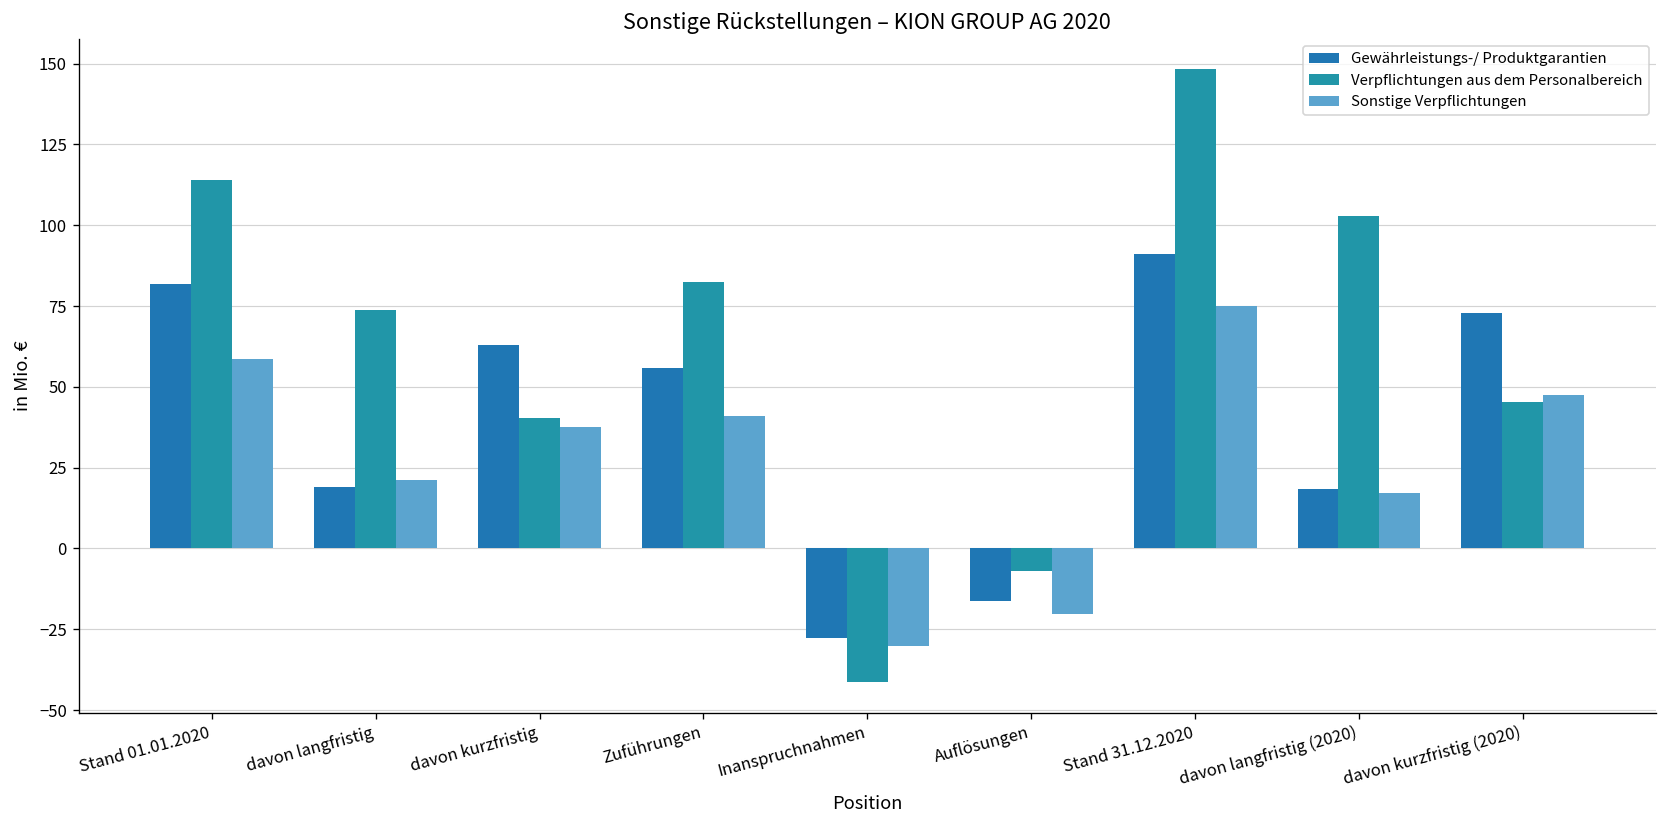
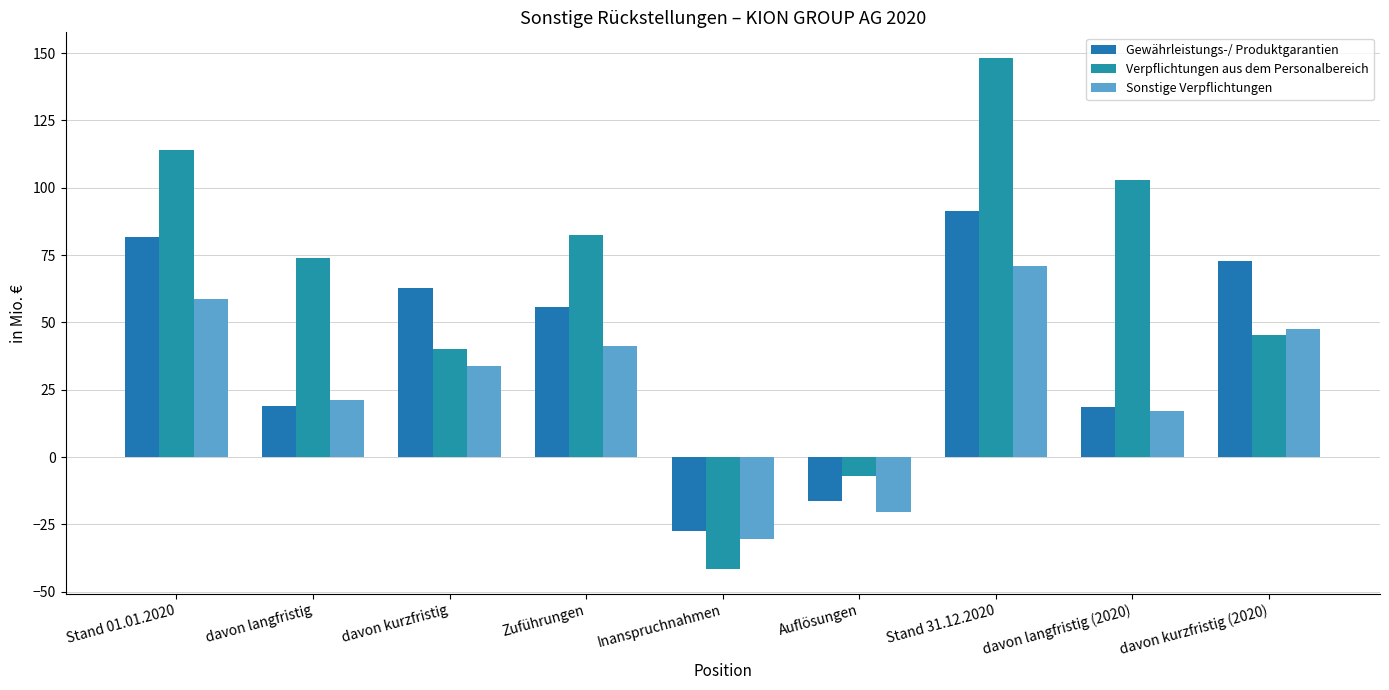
Sonstige Verpflichtungen, davon kurzfristig: 38 -> 34
Sonstige Verpflichtungen, Stand 31.12.2020: 75 -> 71
